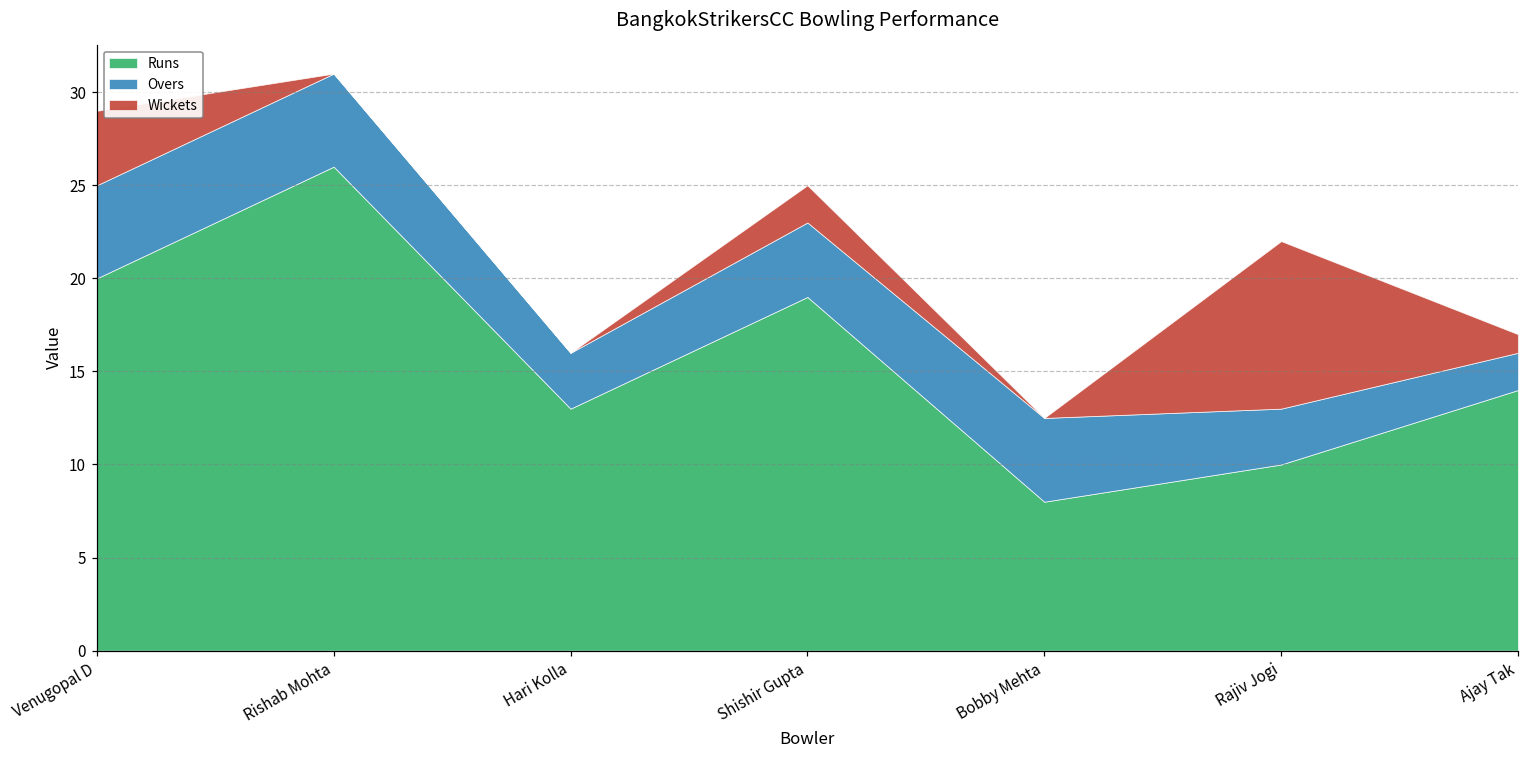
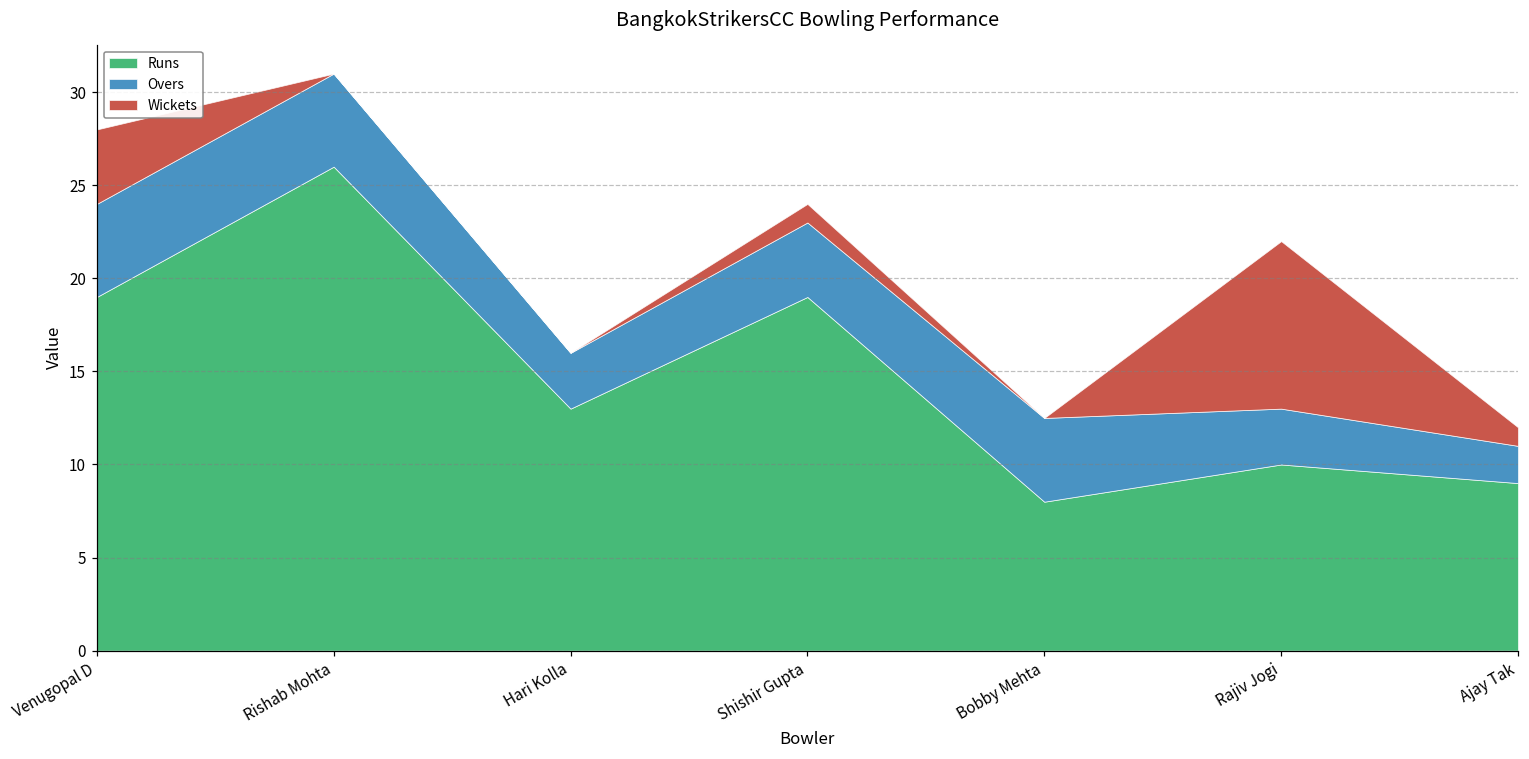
Runs, Venugopal D: 20 -> 19
Wickets, Shishir Gupta: 2 -> 1
Runs, Ajay Tak: 14 -> 9
